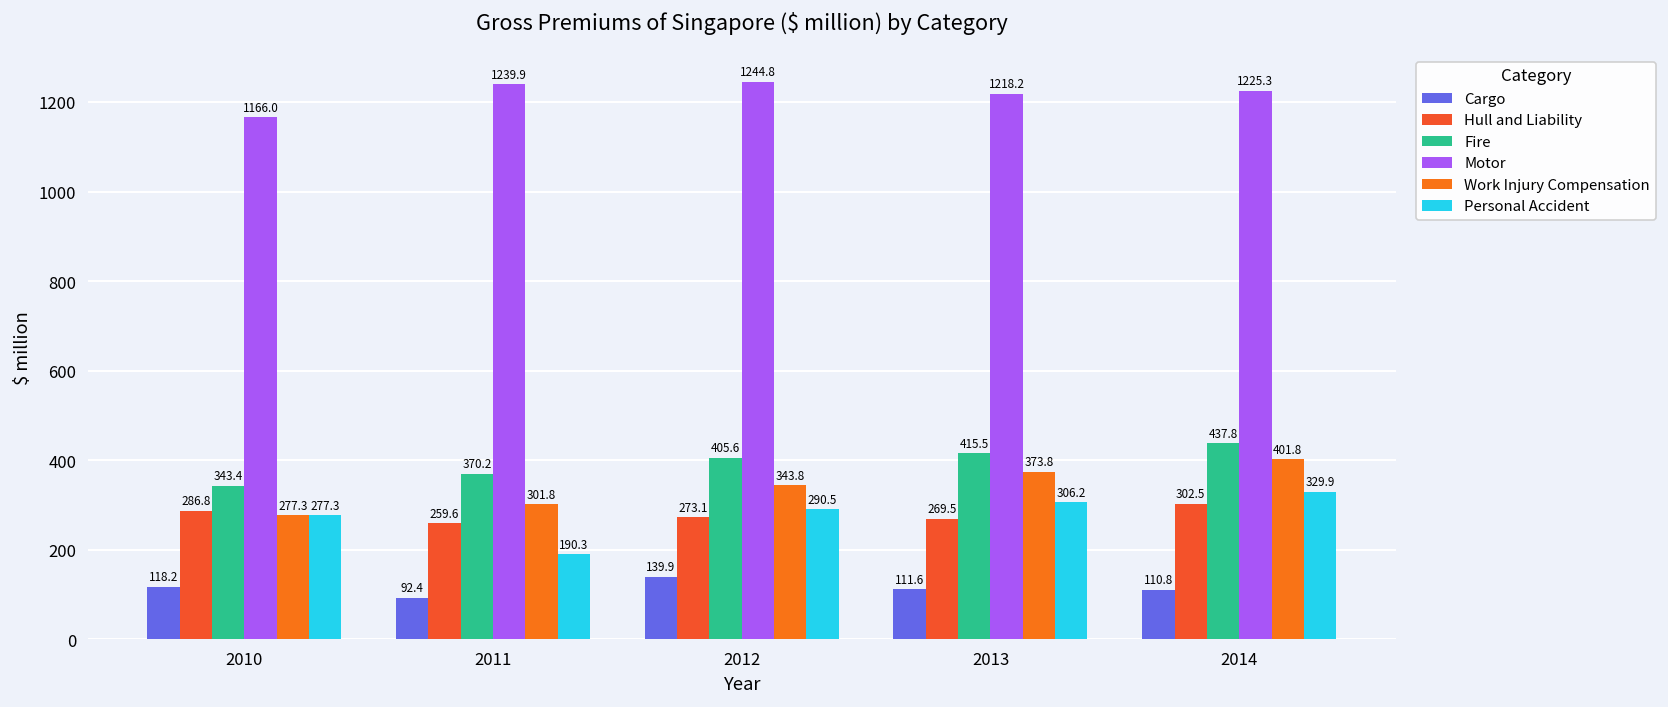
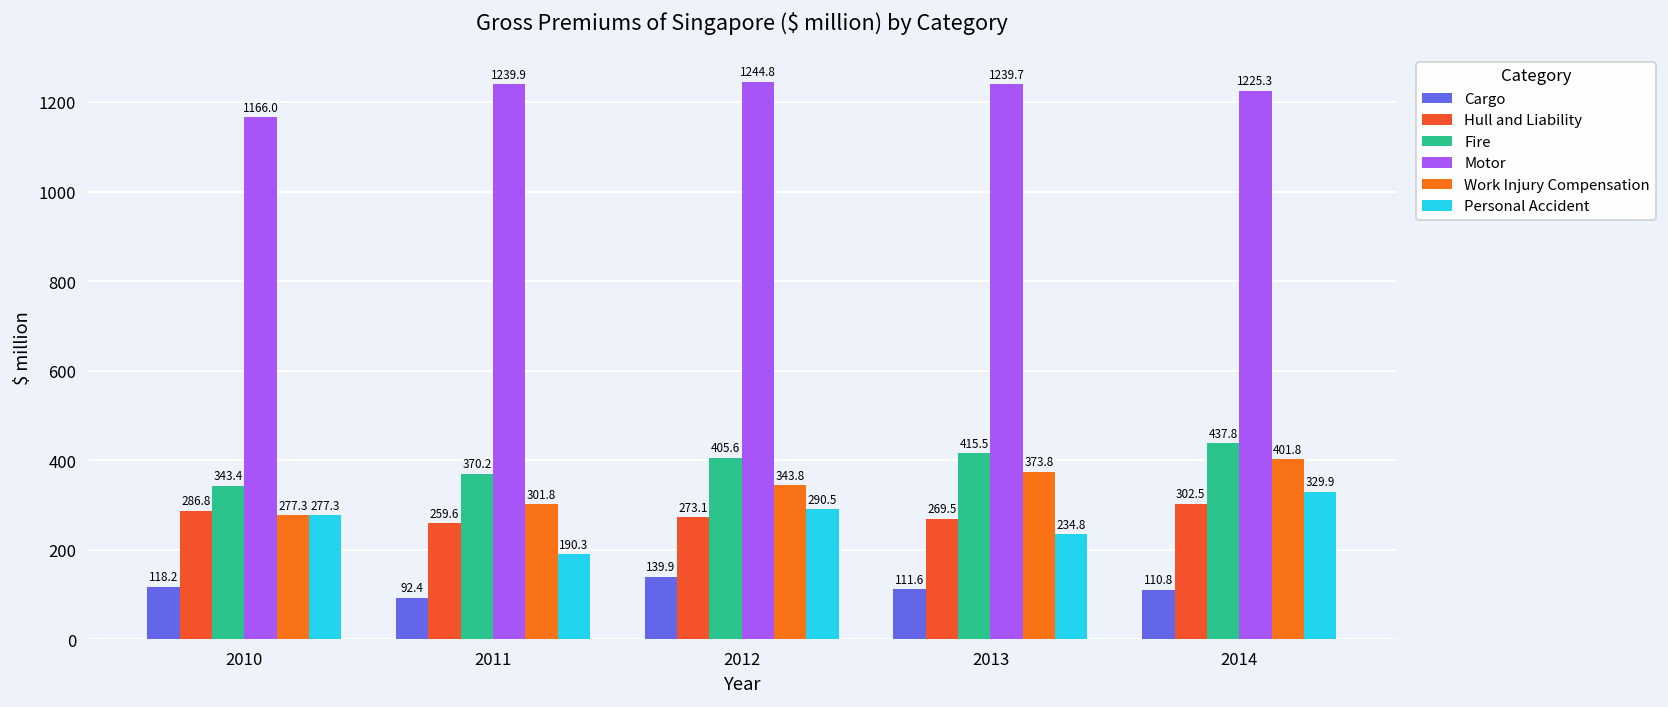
Motor, 2013: 1218.2 -> 1239.7
Personal Accident, 2013: 306.2 -> 234.8
